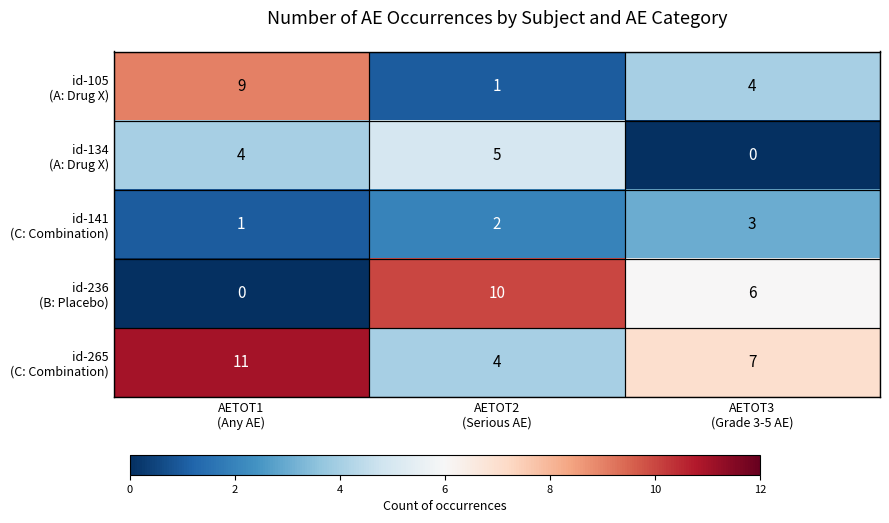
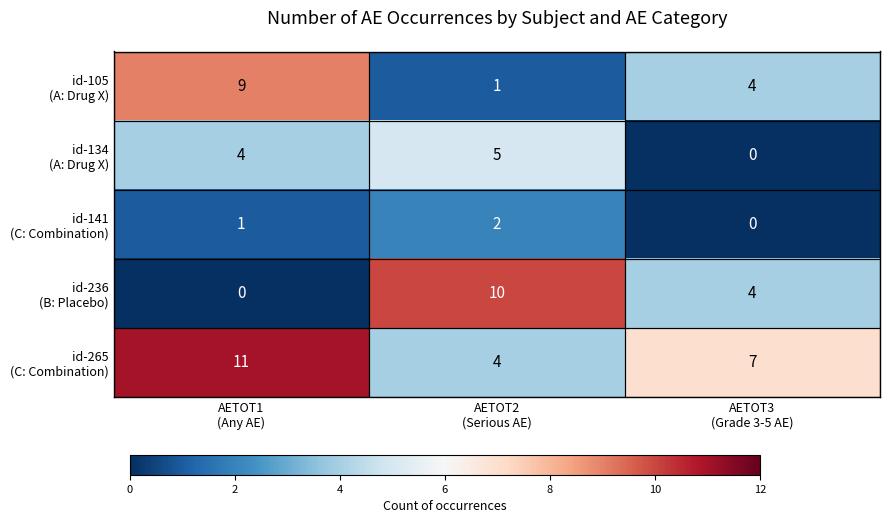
id-141 (C: Combination), AETOT3 (Grade 3-5 AE): 3 -> 0
id-236 (B: Placebo), AETOT3 (Grade 3-5 AE): 6 -> 4
